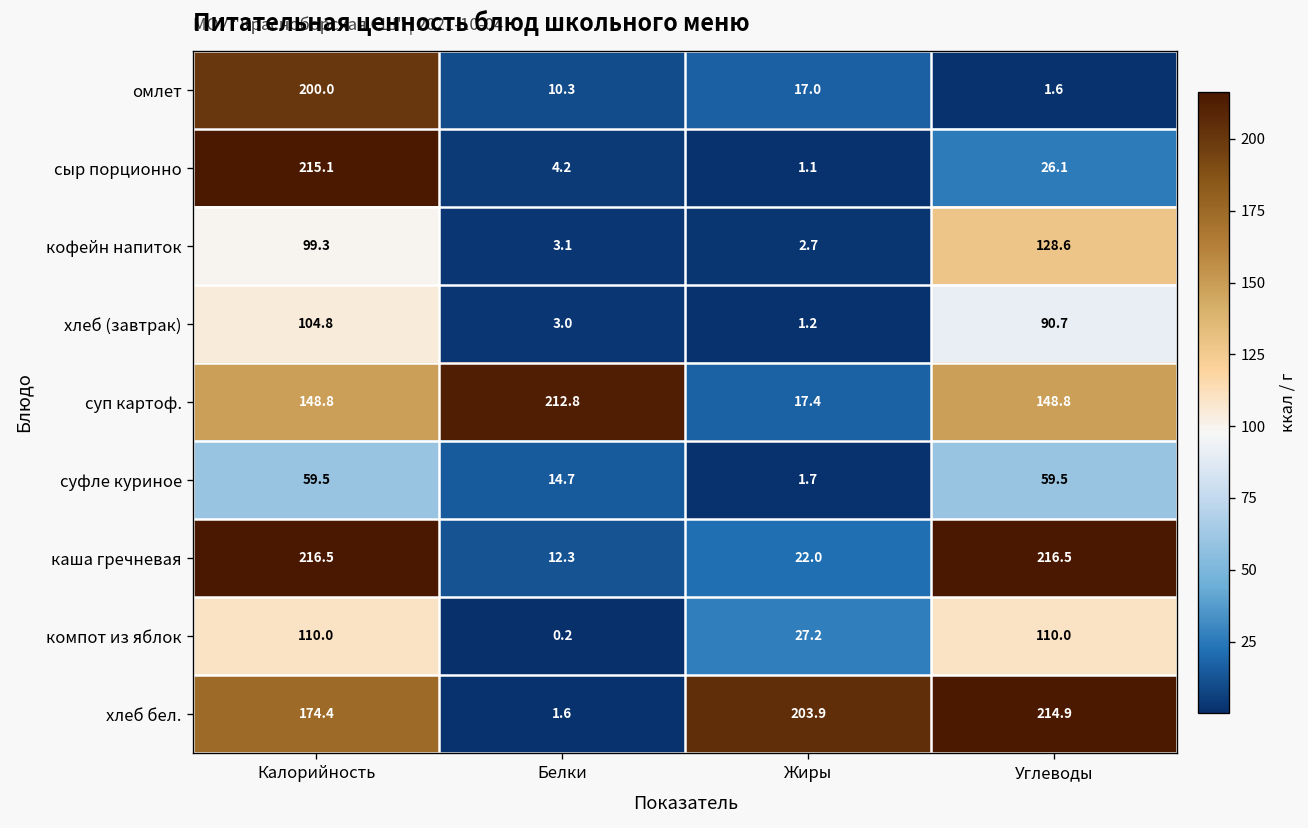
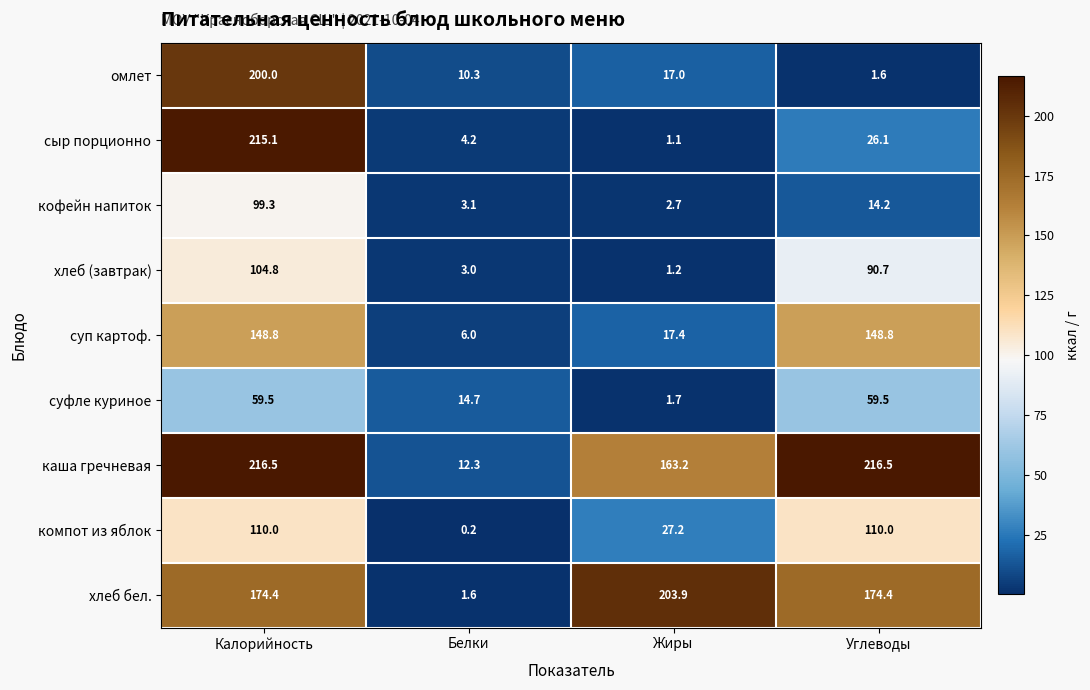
кофейн напиток, Углеводы: 128.6 -> 14.2
суп картоф., Белки: 212.8 -> 6.0
каша гречневая, Жиры: 22.0 -> 163.2
хлеб бел., Углеводы: 214.9 -> 174.4
